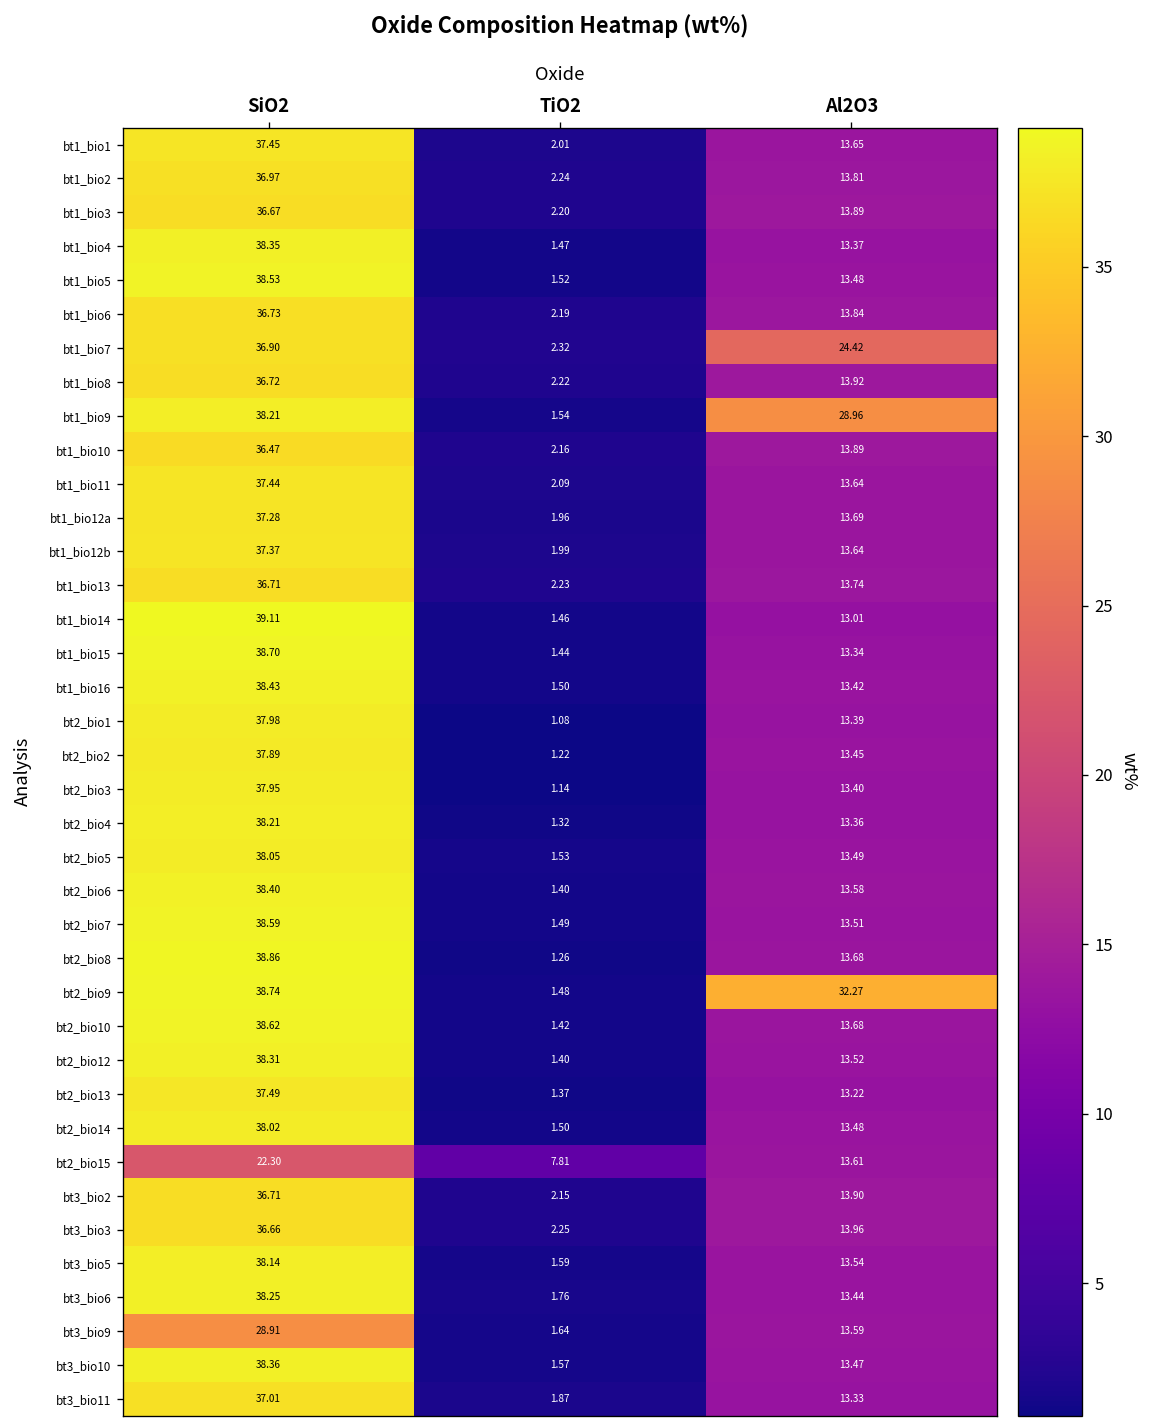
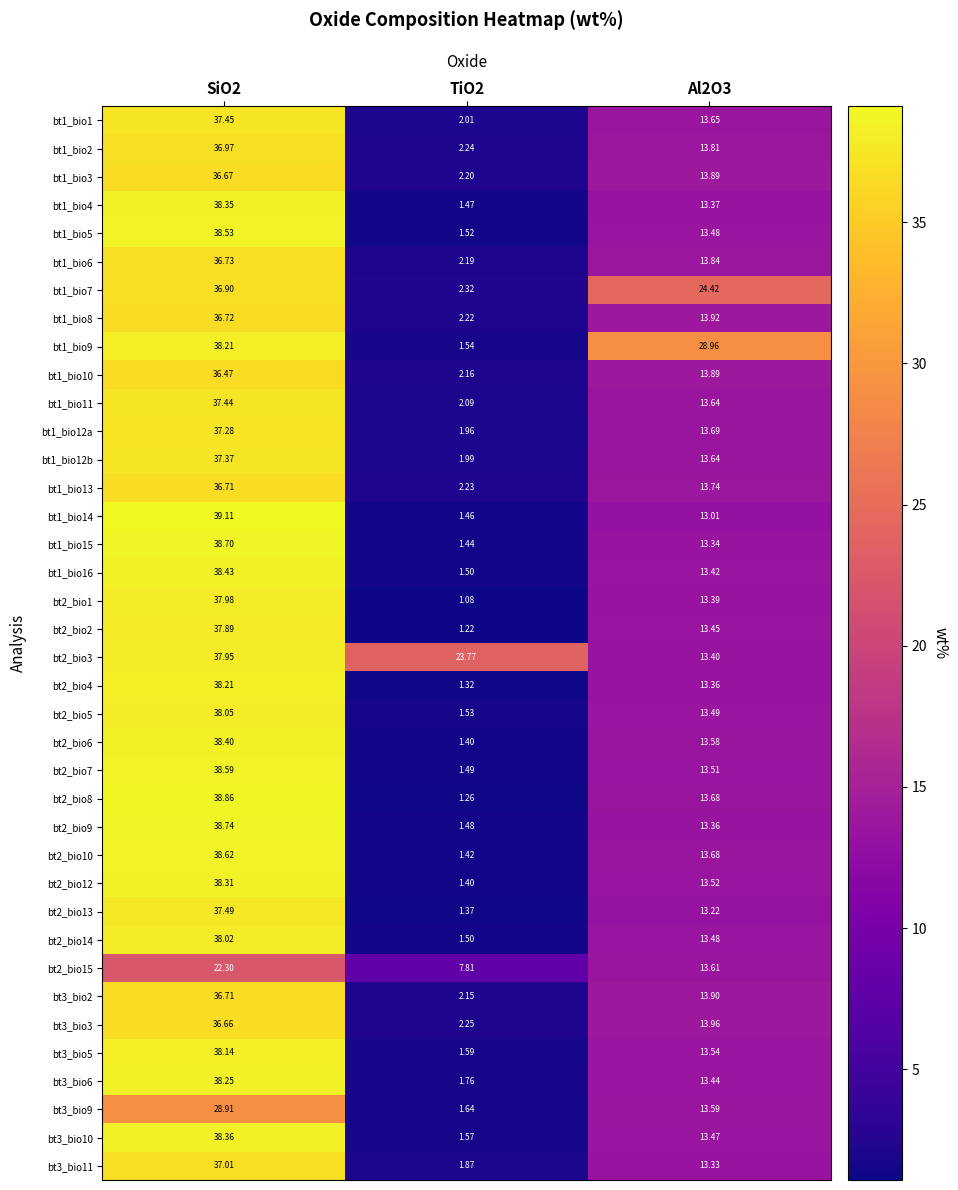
bt2_bio3, TiO2: 1.14 -> 23.77
bt2_bio9, Al2O3: 32.27 -> 13.36
